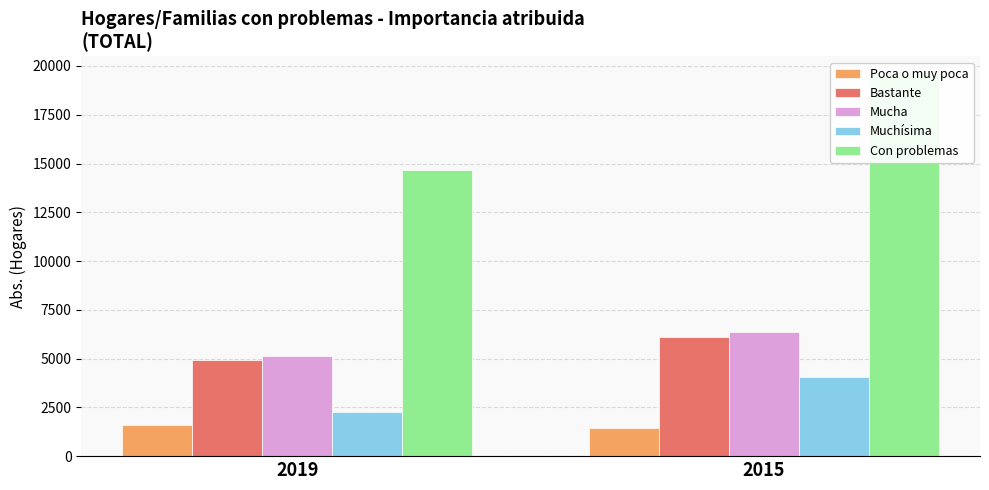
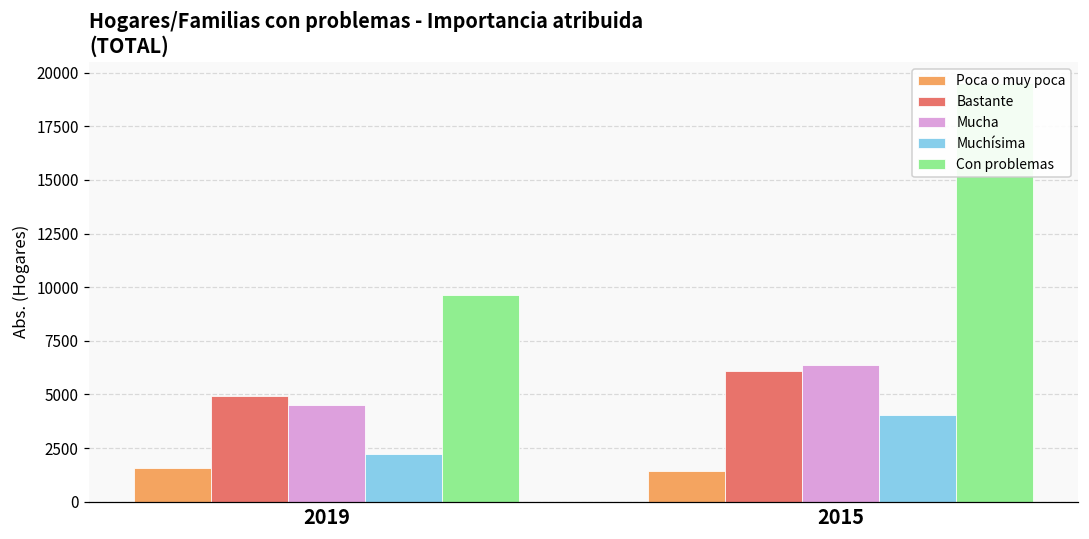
Mucha, 2019: 5100 -> 4500
Con problemas, 2019: 14700 -> 9600
